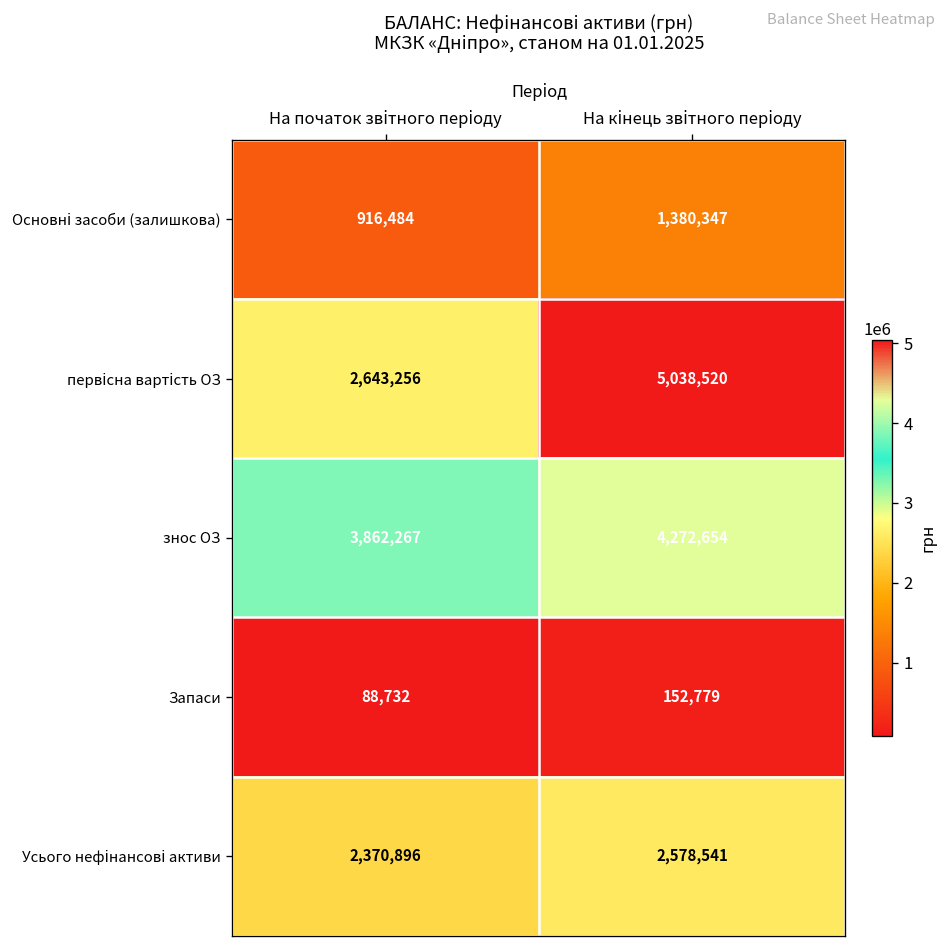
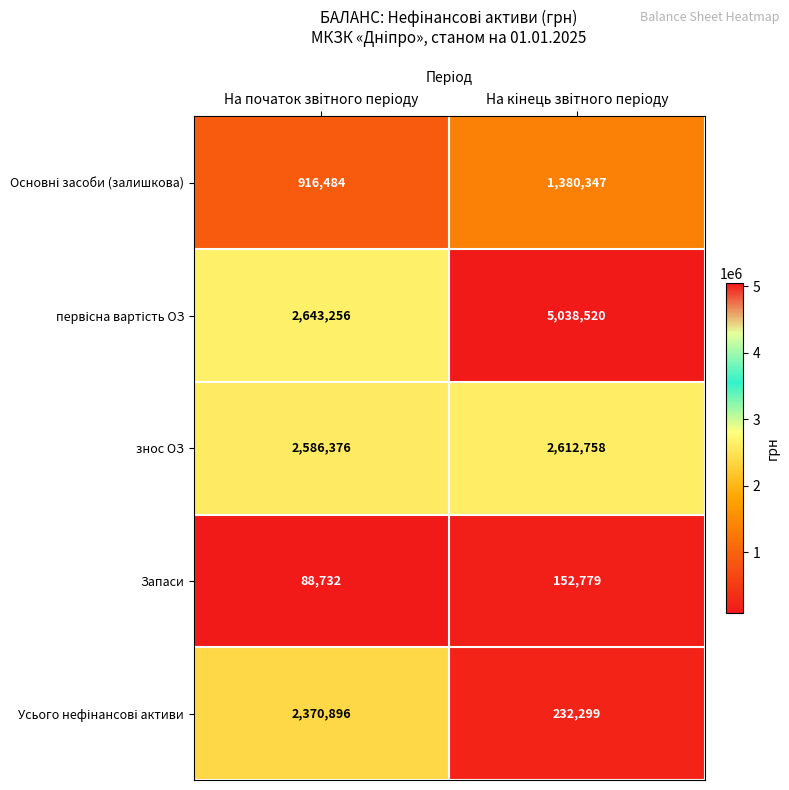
знос ОЗ, На початок звітного періоду: 3,862,267 -> 2,586,376
знос ОЗ, На кінець звітного періоду: 4,272,654 -> 2,612,758
Усього нефінансові активи, На кінець звітного періоду: 2,578,541 -> 232,299
